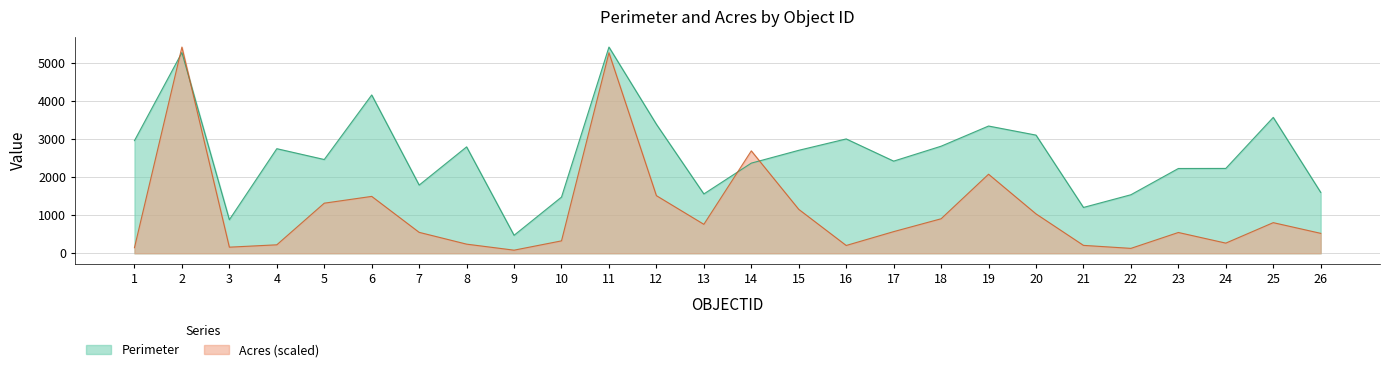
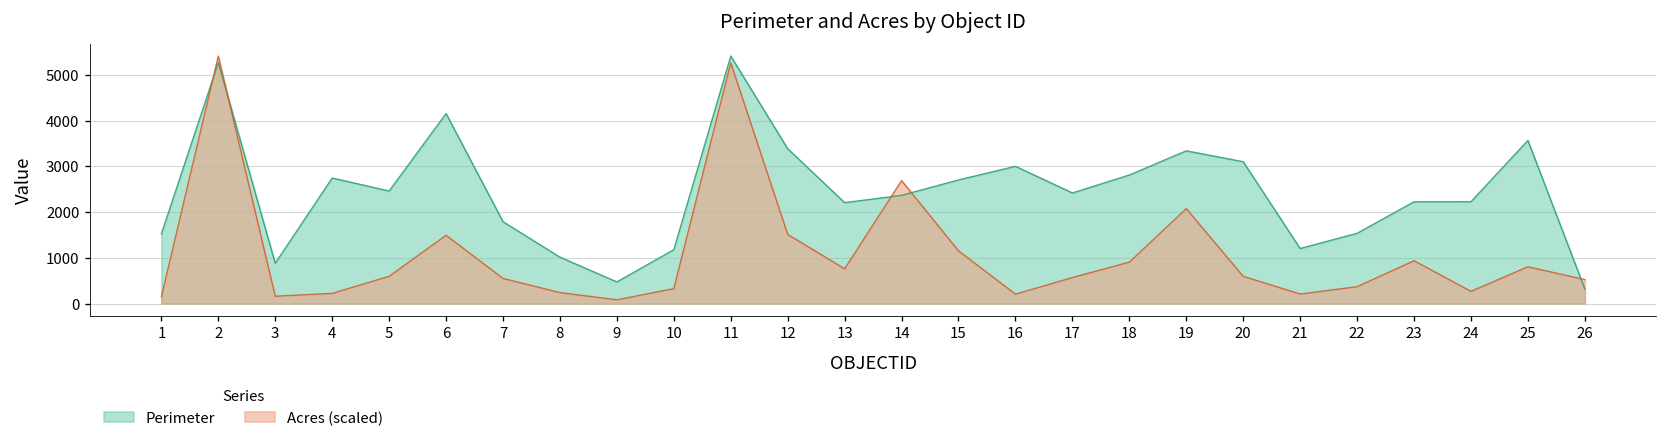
Perimeter, 1: 3000 -> 1500
Acres (scaled), 5: 1300 -> 600
Perimeter, 8: 2800 -> 1000
Perimeter, 10: 1500 -> 1200
Perimeter, 13: 1600 -> 2200
Acres (scaled), 20: 1000 -> 600
Acres (scaled), 22: 100 -> 400
Acres (scaled), 23: 500 -> 900
Perimeter, 26: 1600 -> 300
